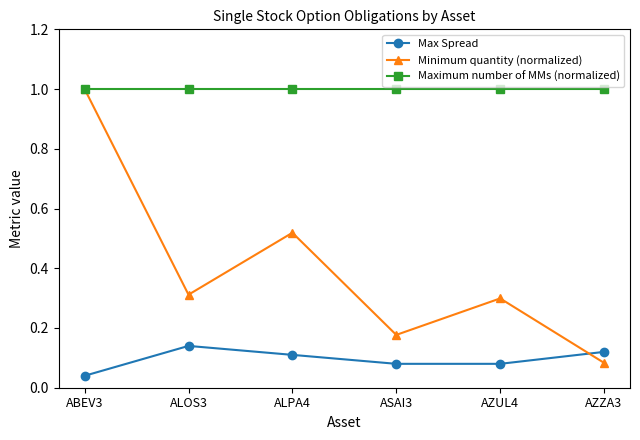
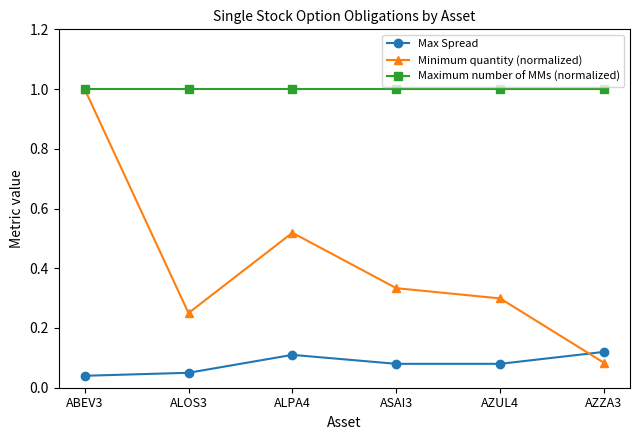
Max Spread, ALOS3: 0.14 -> 0.05
Minimum quantity (normalized), ALOS3: 0.31 -> 0.25
Minimum quantity (normalized), ASAI3: 0.18 -> 0.33
